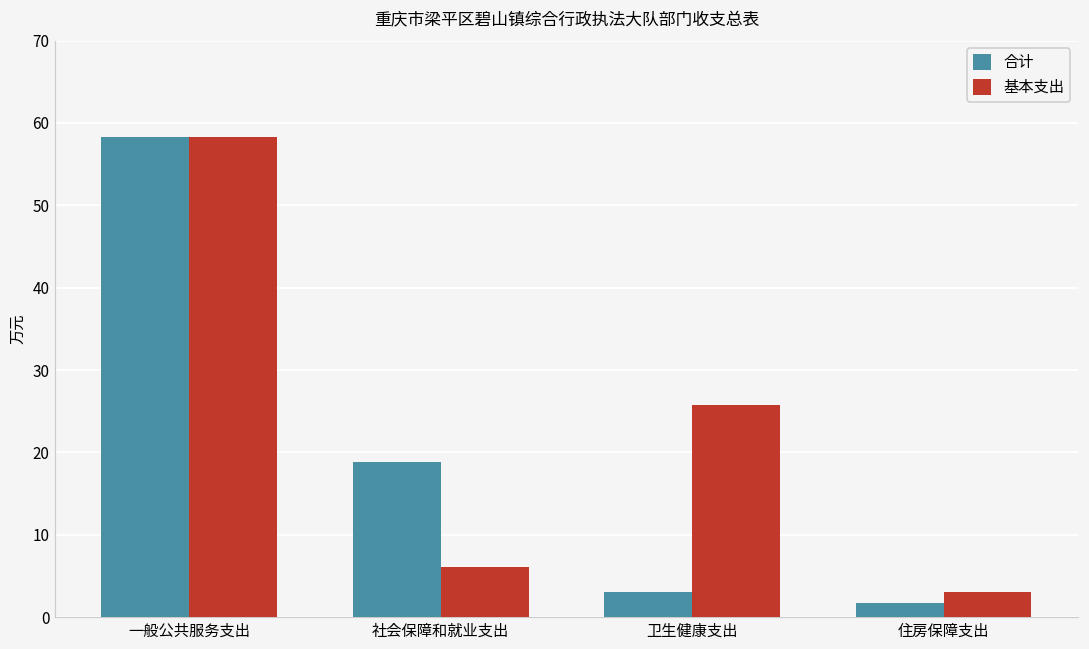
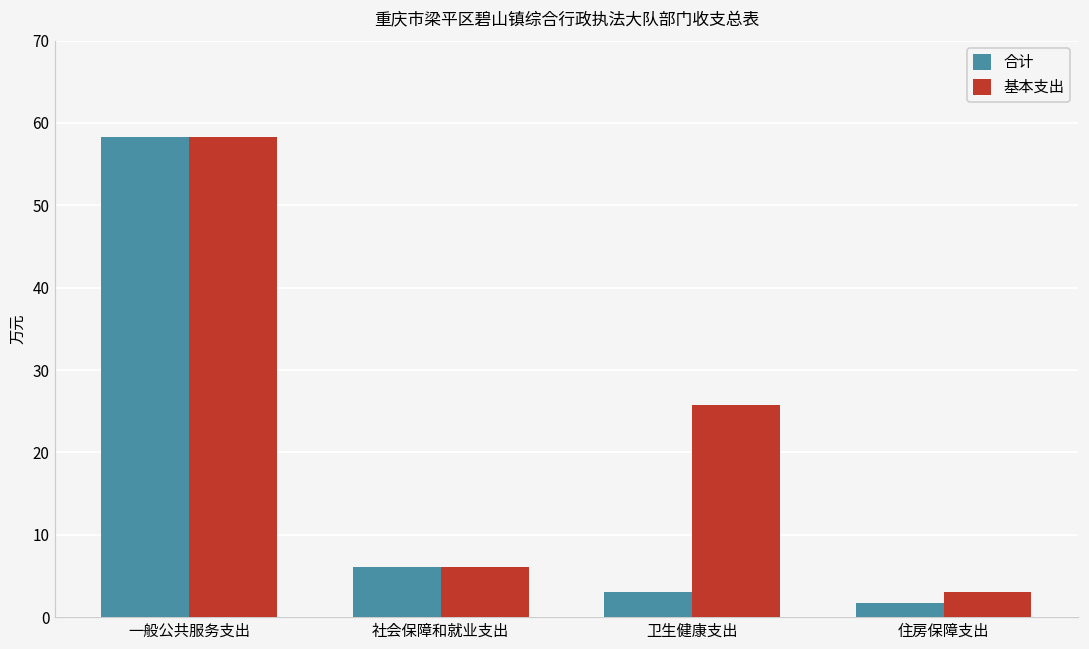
合计, 社会保障和就业支出: 19 -> 6
